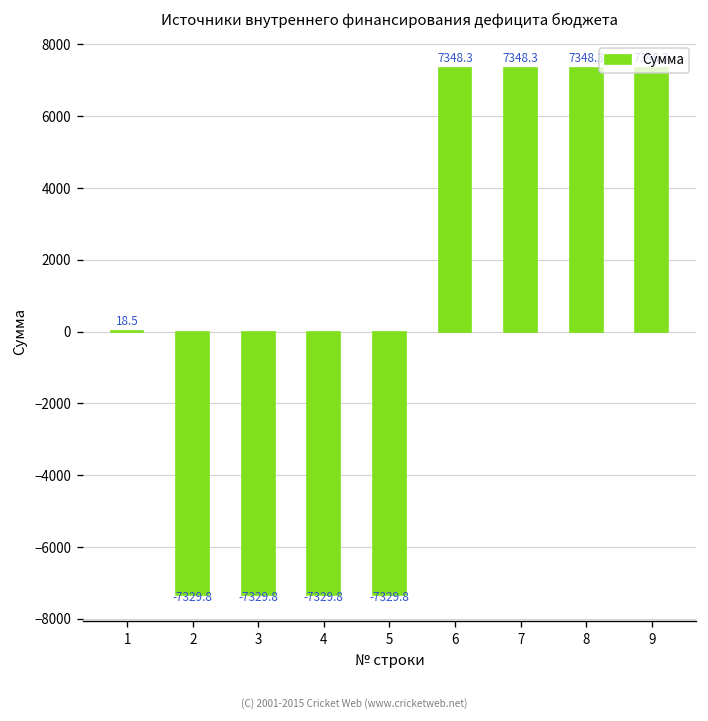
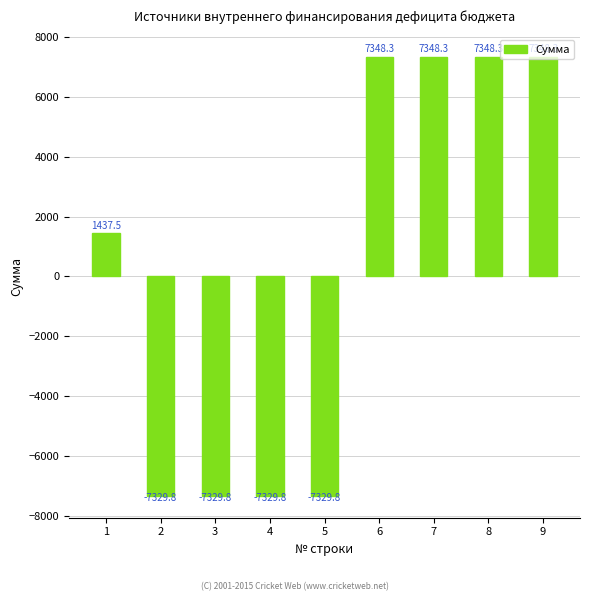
1: 18.5 -> 1437.5
